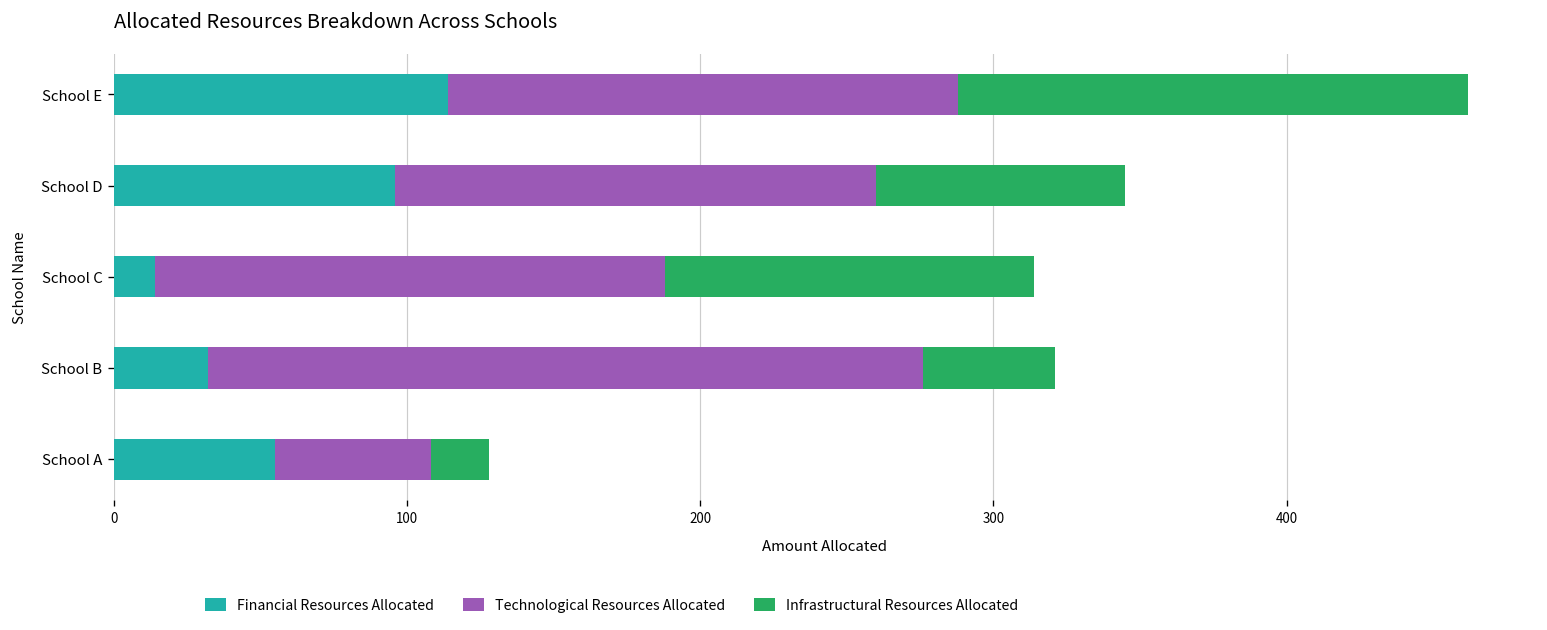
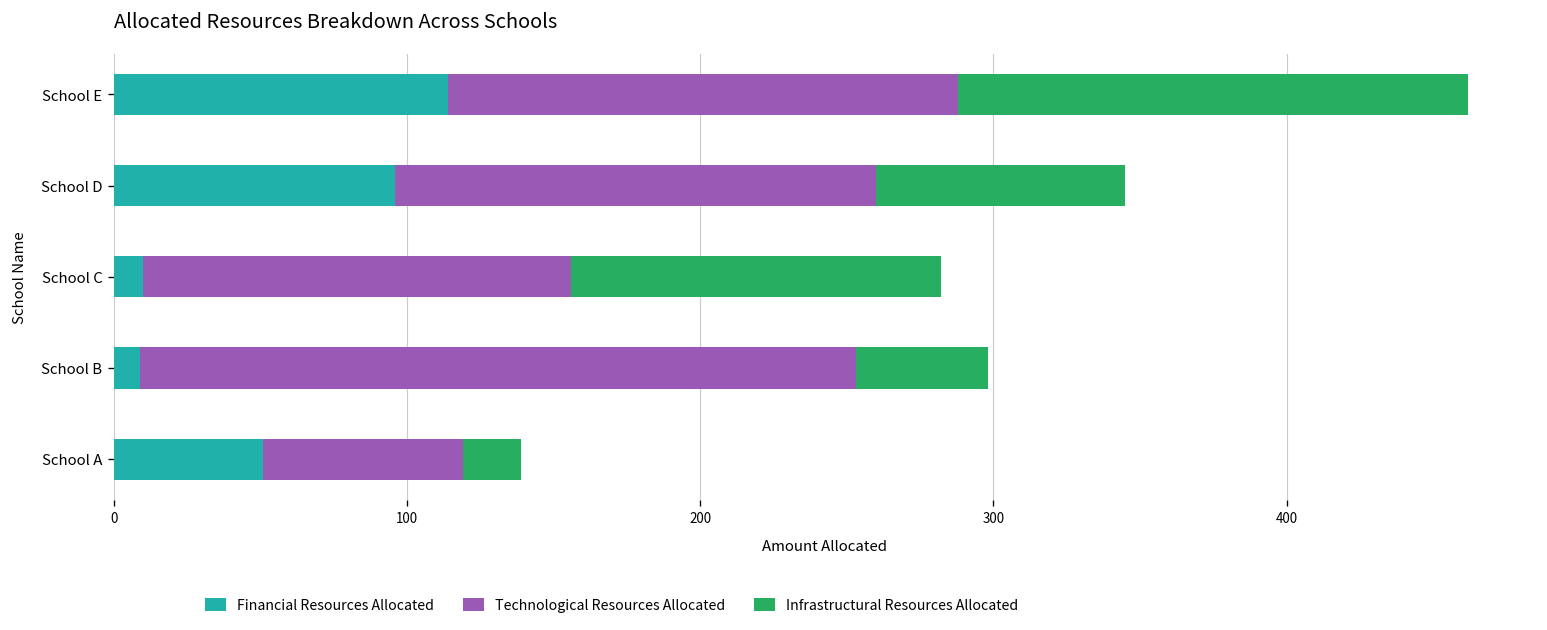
Financial Resources Allocated, School C: 14 -> 10
Technological Resources Allocated, School C: 174 -> 146
Financial Resources Allocated, School B: 32 -> 9
Financial Resources Allocated, School A: 55 -> 51
Technological Resources Allocated, School A: 53 -> 68
